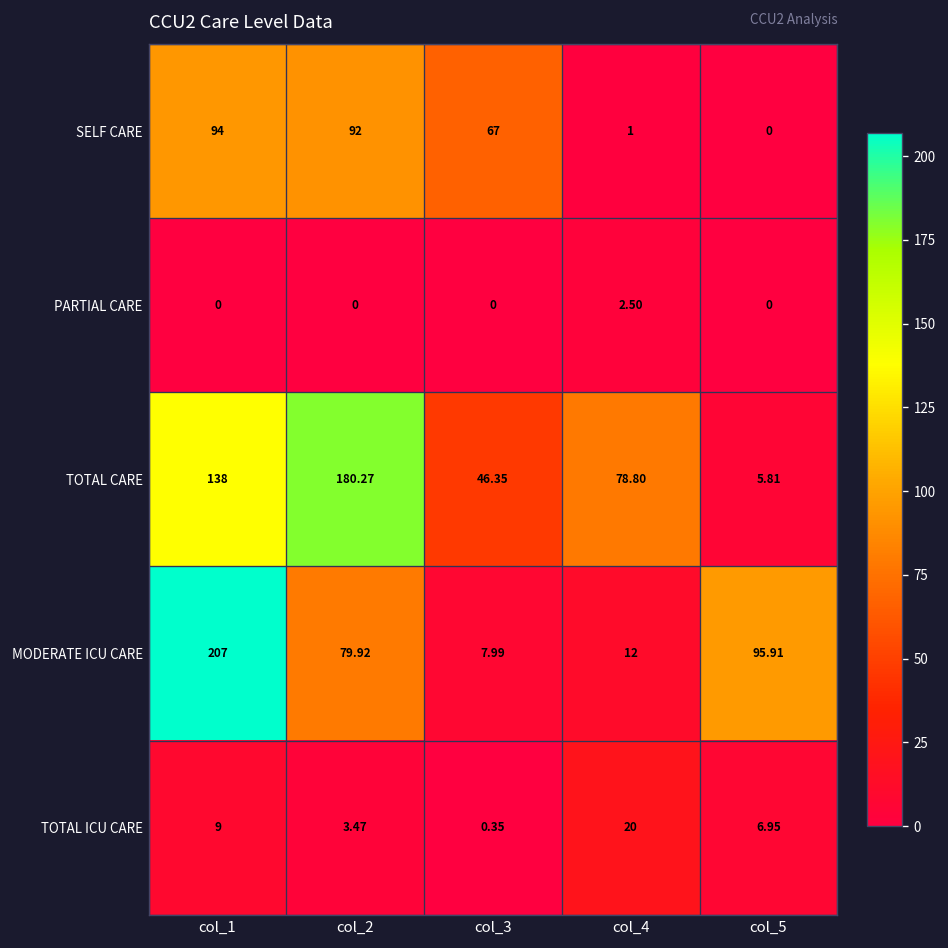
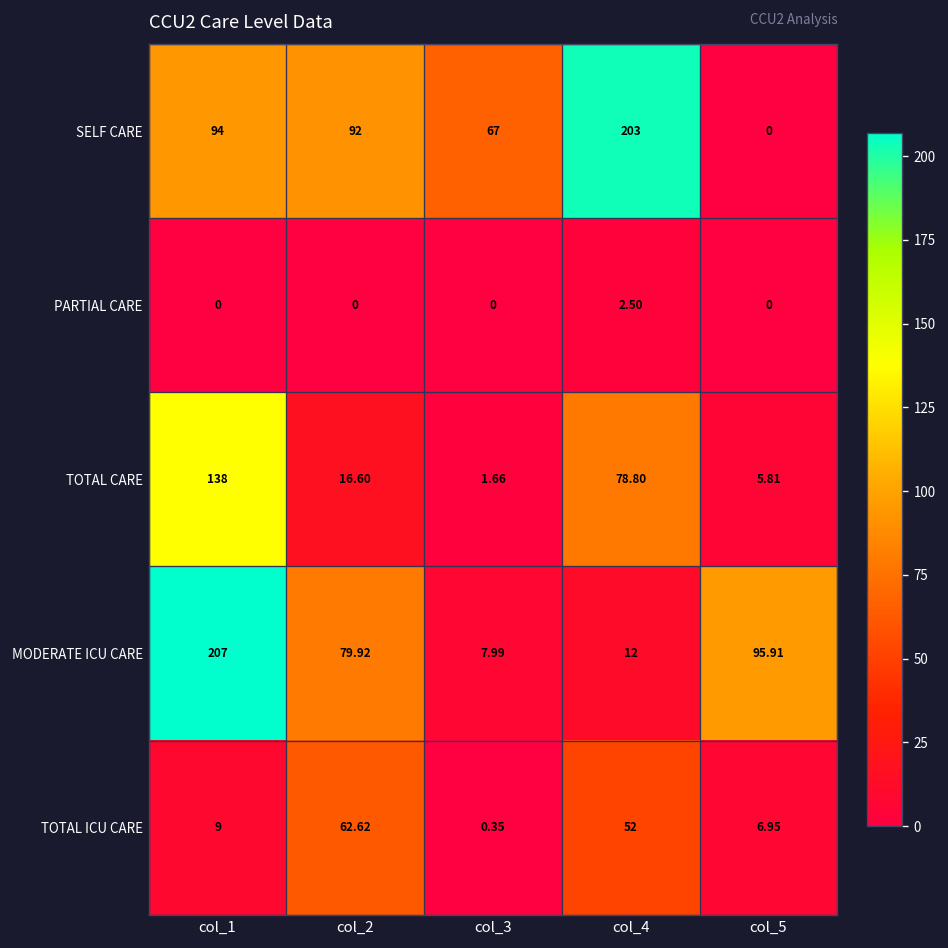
SELF CARE, col_4: 1 -> 203
TOTAL CARE, col_2: 180.27 -> 16.60
TOTAL CARE, col_3: 46.35 -> 1.66
TOTAL ICU CARE, col_2: 3.47 -> 62.62
TOTAL ICU CARE, col_4: 20 -> 52
